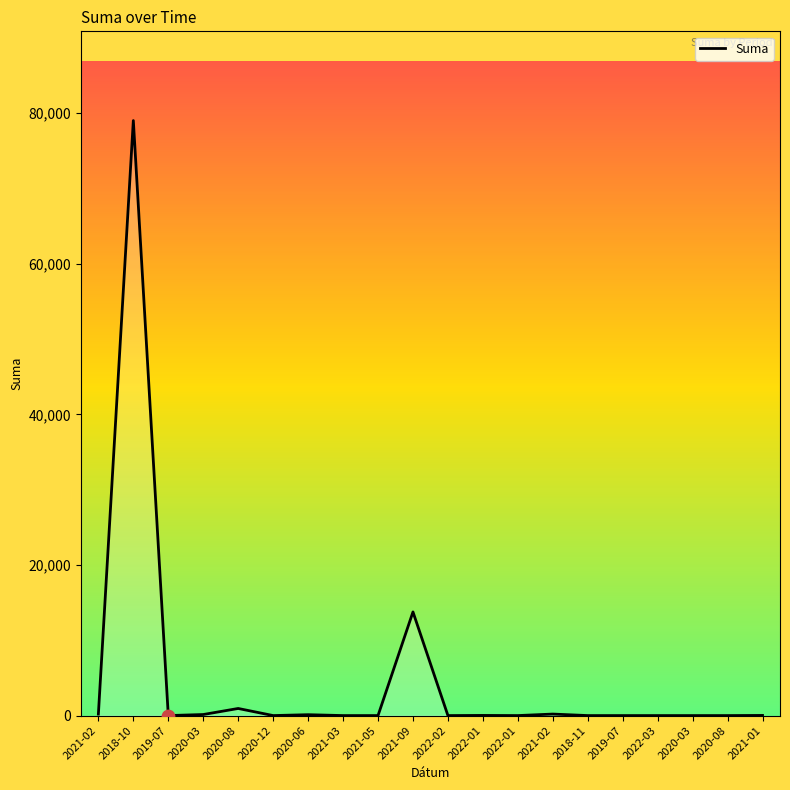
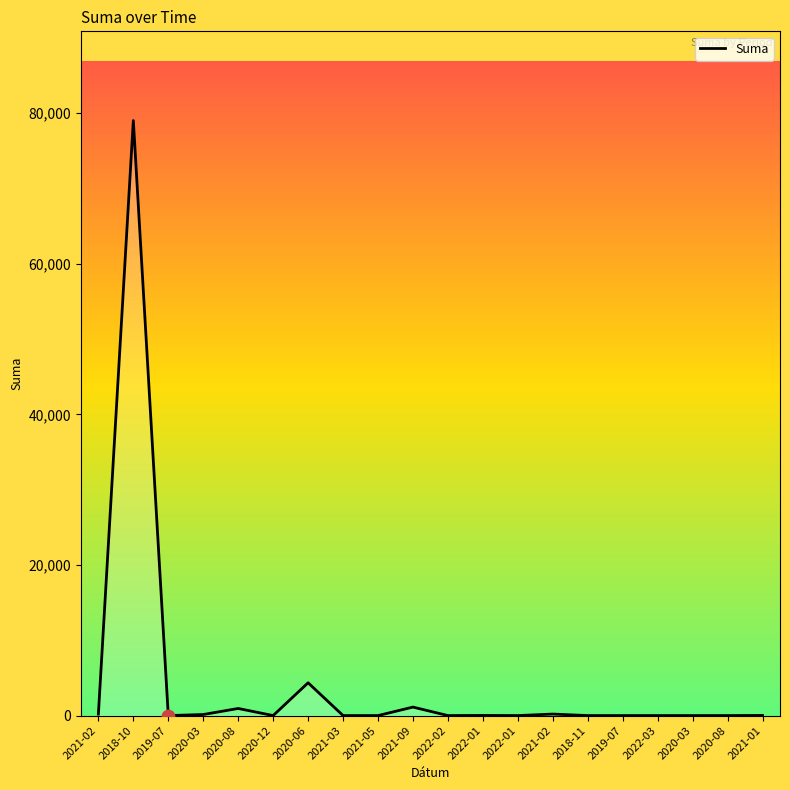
Suma, 2020-06: 0 -> 4,000
Suma, 2021-09: 14,000 -> 1,000
